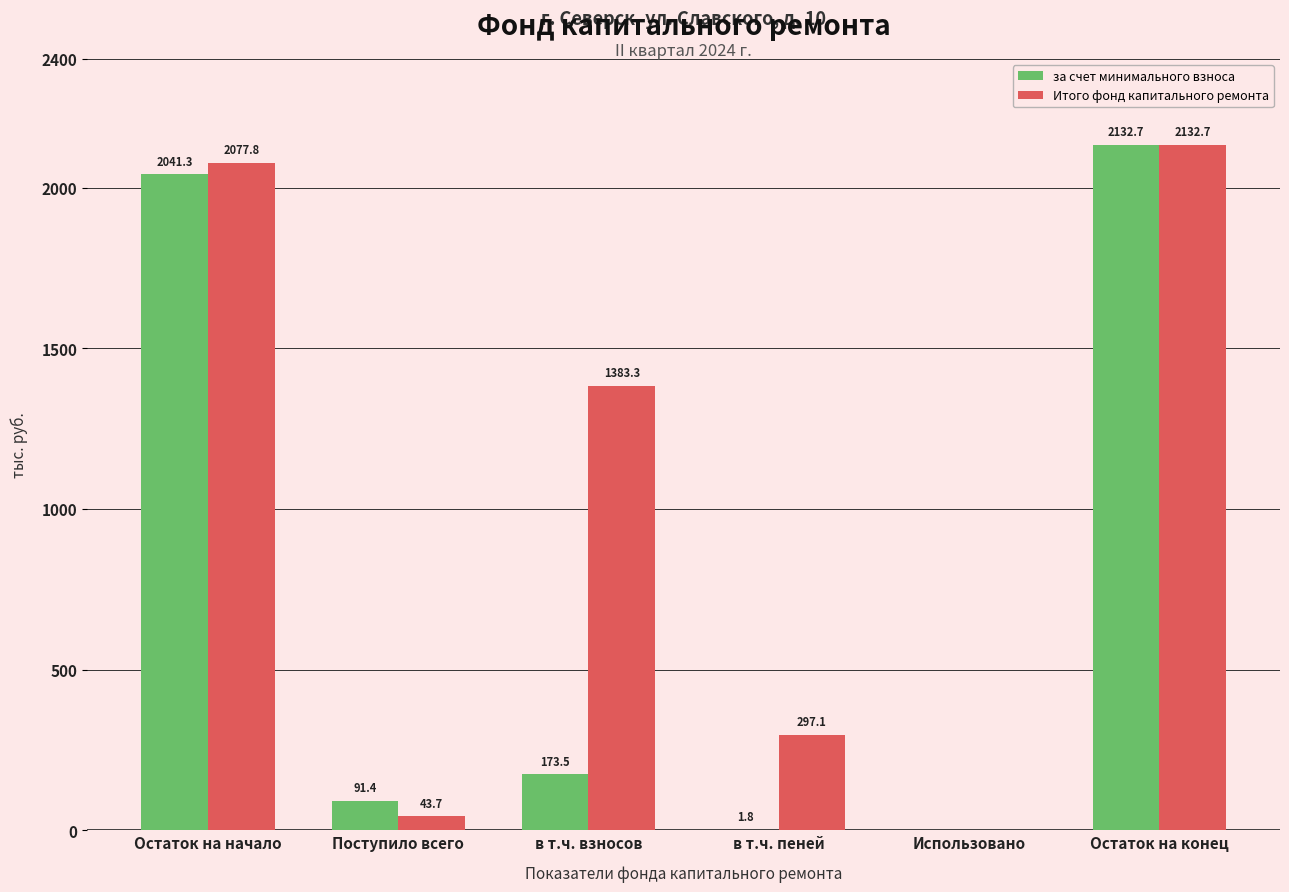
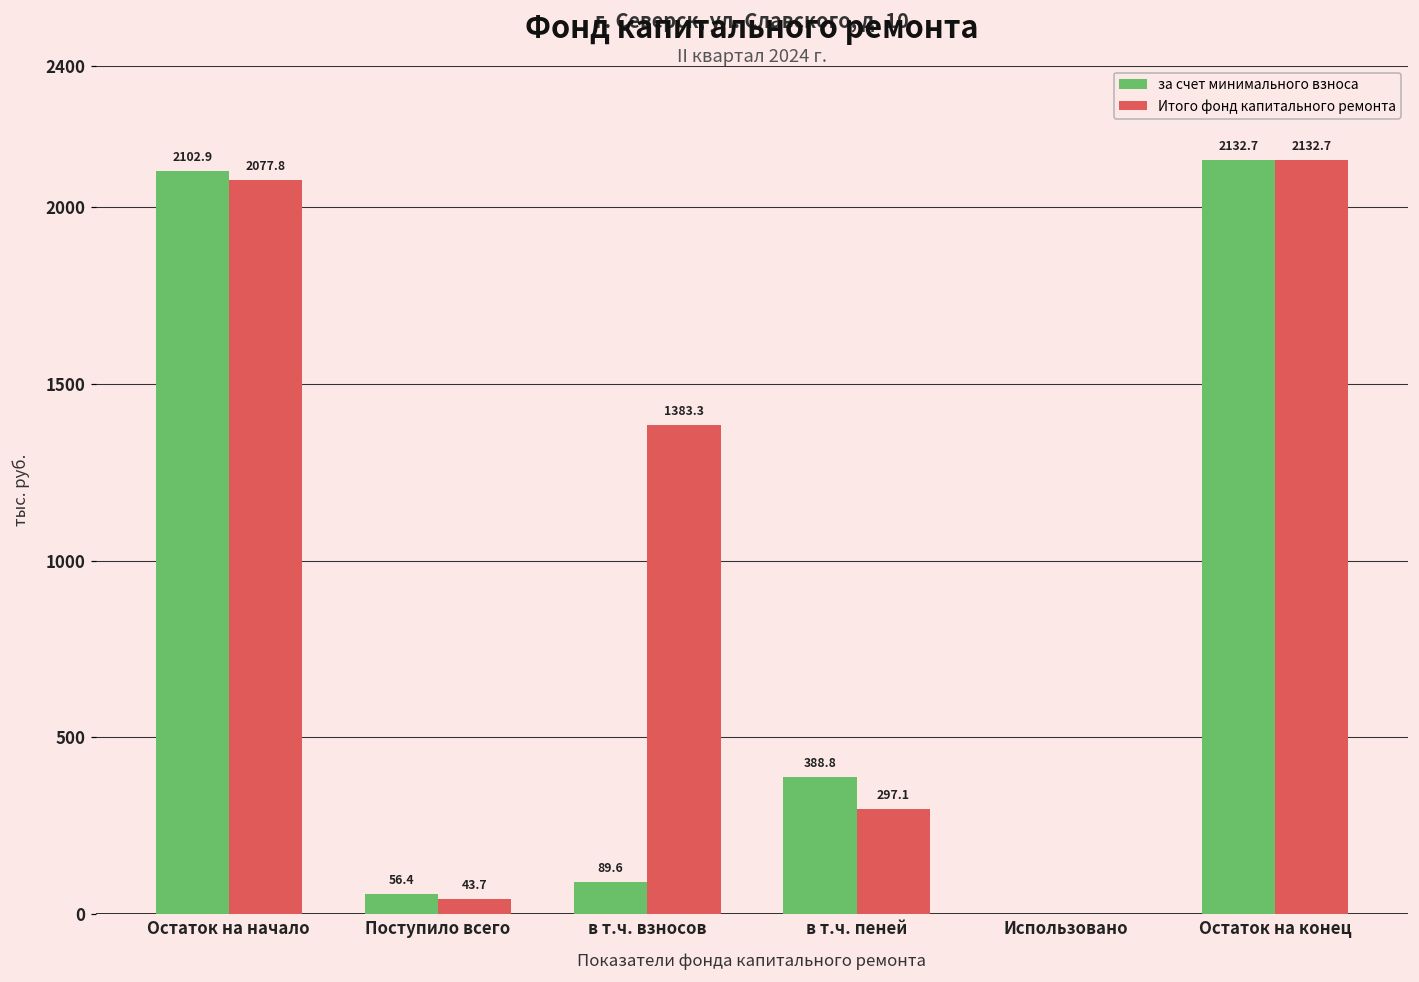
за счет минимального взноса, Остаток на начало: 2041.3 -> 2102.9
за счет минимального взноса, Поступило всего: 91.4 -> 56.4
за счет минимального взноса, в т.ч. взносов: 173.5 -> 89.6
за счет минимального взноса, в т.ч. пеней: 1.8 -> 388.8
